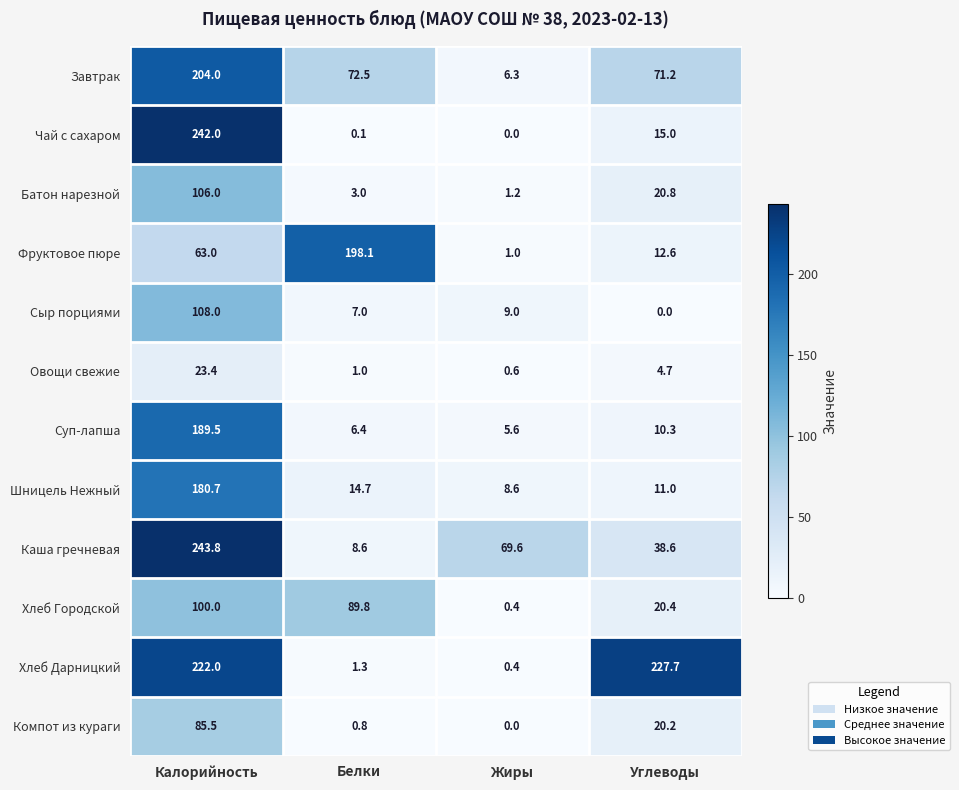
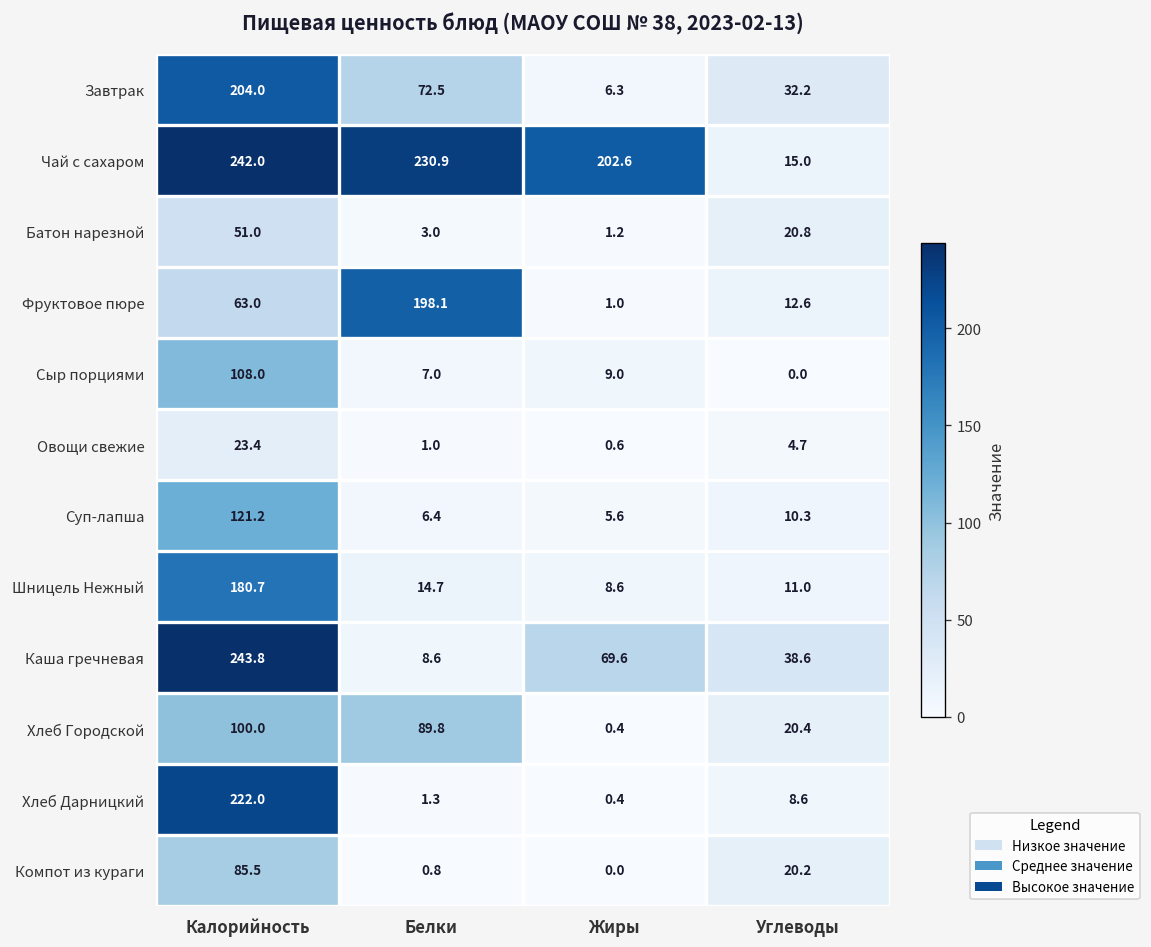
Завтрак, Углеводы: 71.2 -> 32.2
Чай с сахаром, Белки: 0.1 -> 230.9
Чай с сахаром, Жиры: 0.0 -> 202.6
Батон нарезной, Калорийность: 106.0 -> 51.0
Суп-лапша, Калорийность: 189.5 -> 121.2
Хлеб Дарницкий, Углеводы: 227.7 -> 8.6
